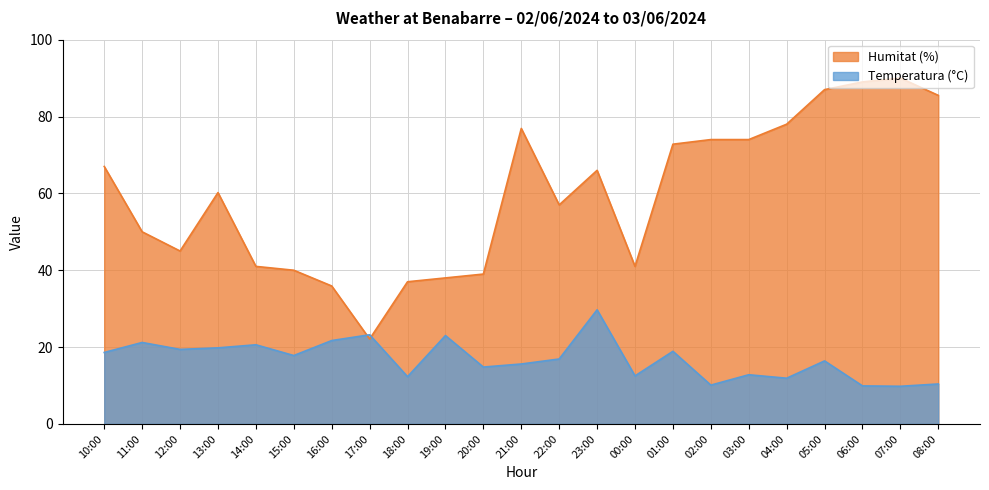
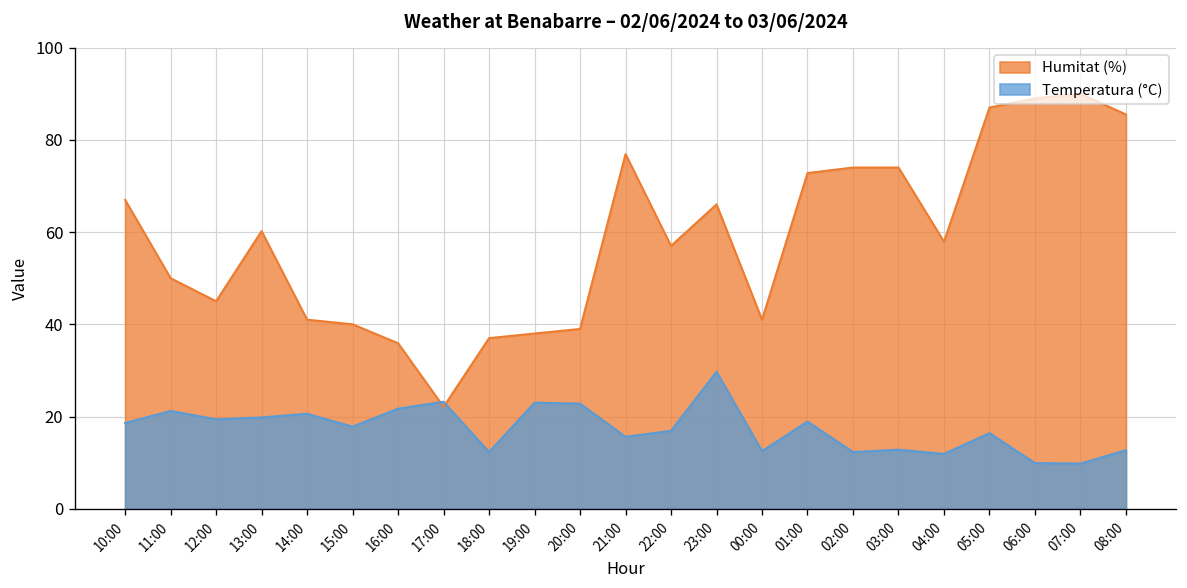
Temperatura (°C), 20:00: 15 -> 23
Temperatura (°C), 02:00: 10 -> 12
Humitat (%), 04:00: 78 -> 58
Temperatura (°C), 08:00: 10 -> 13
